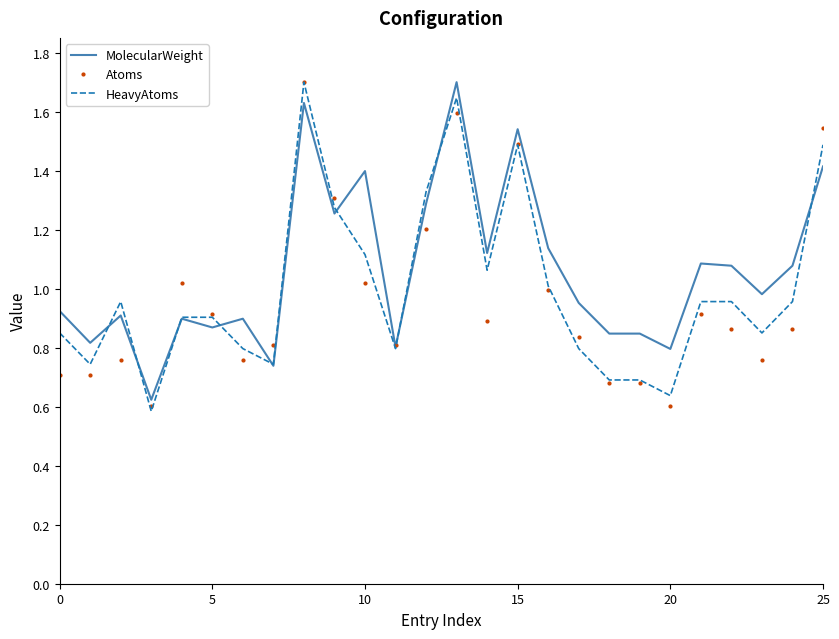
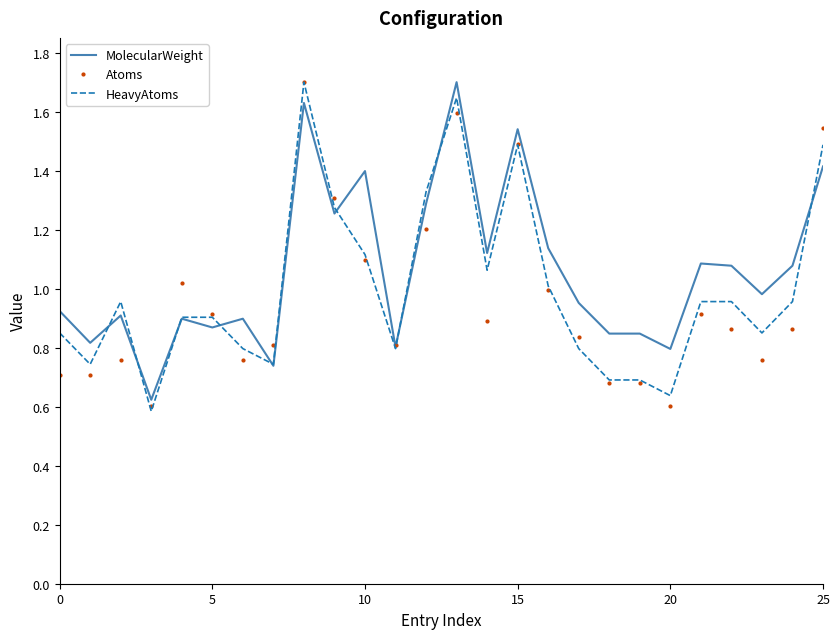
Atoms, 10: 1.02 -> 1.10
